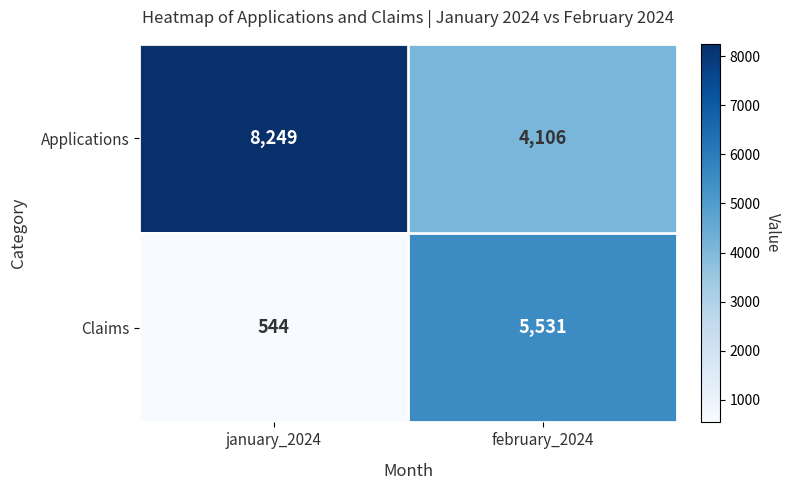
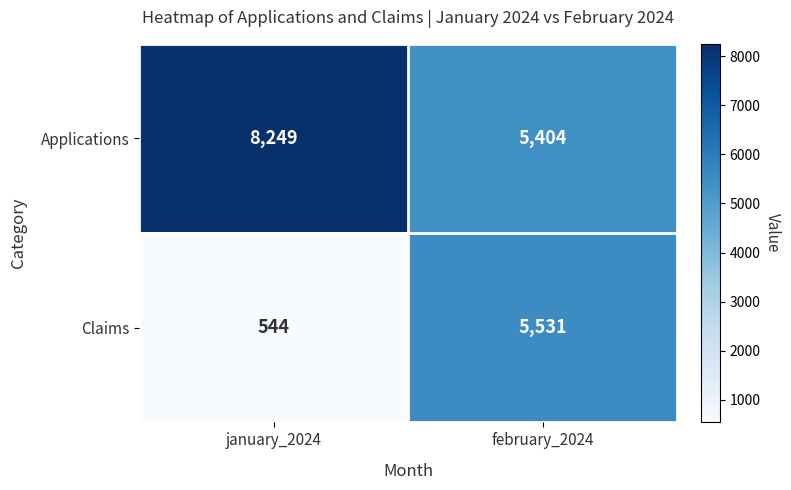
Applications, february_2024: 4,106 -> 5,404
